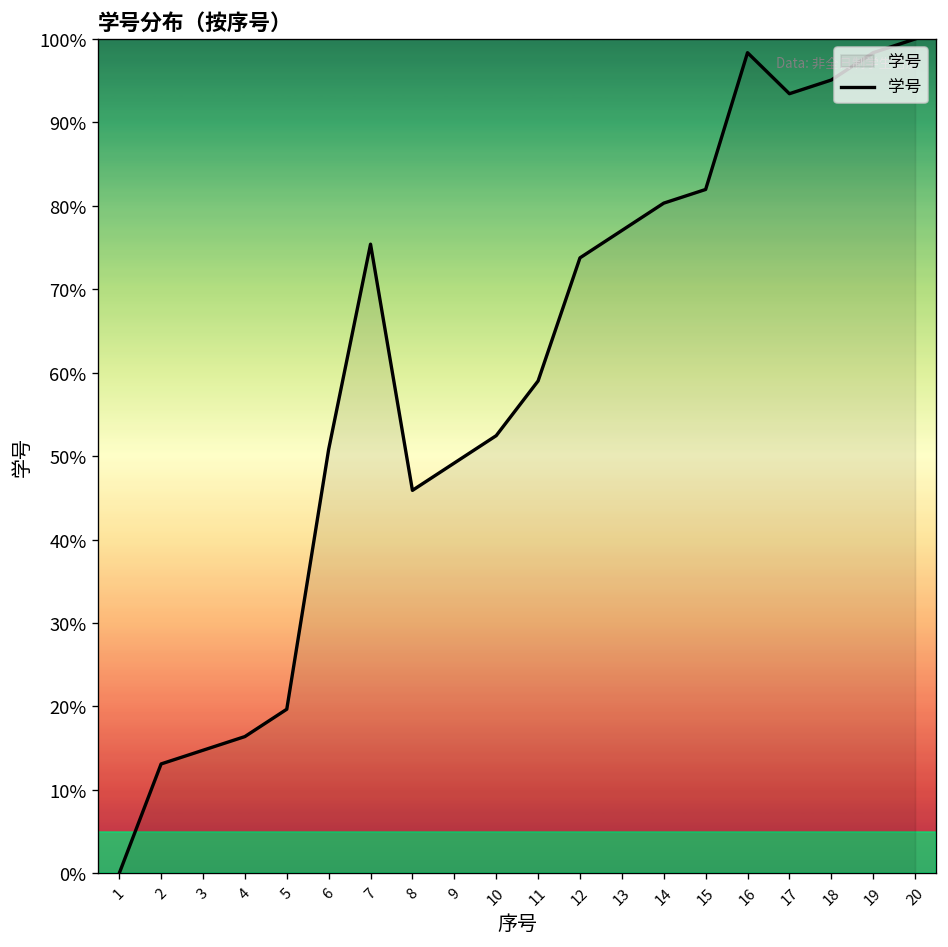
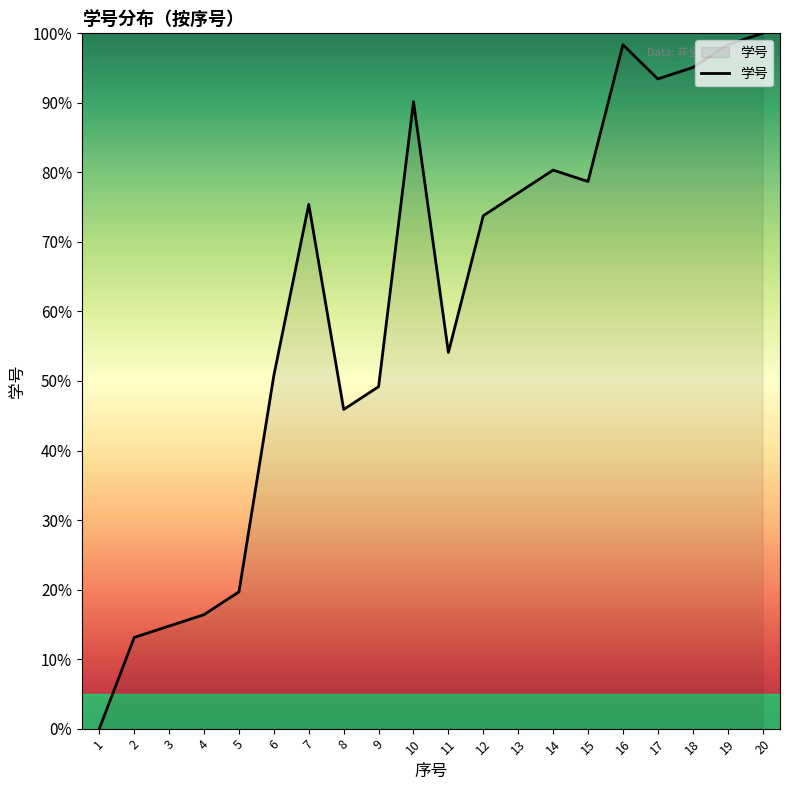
10: 52% -> 90%
11: 59% -> 54%
15: 82% -> 79%
